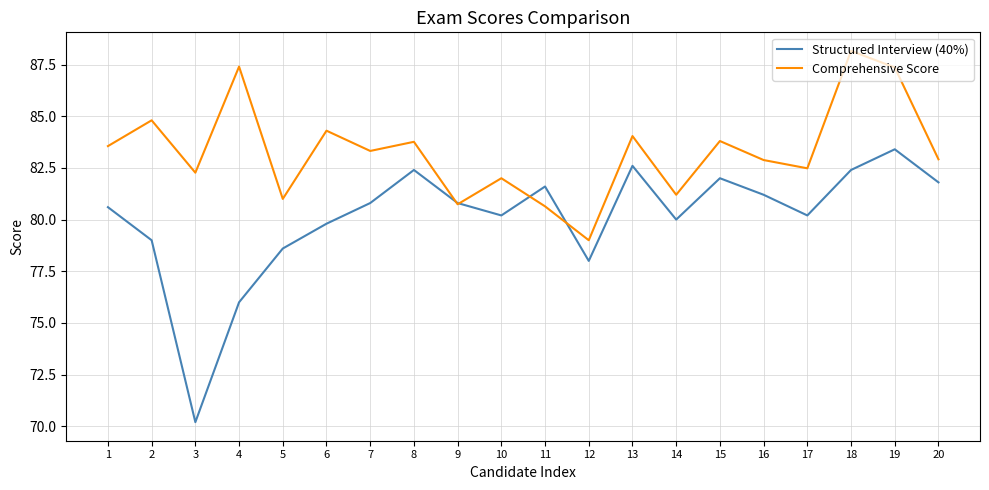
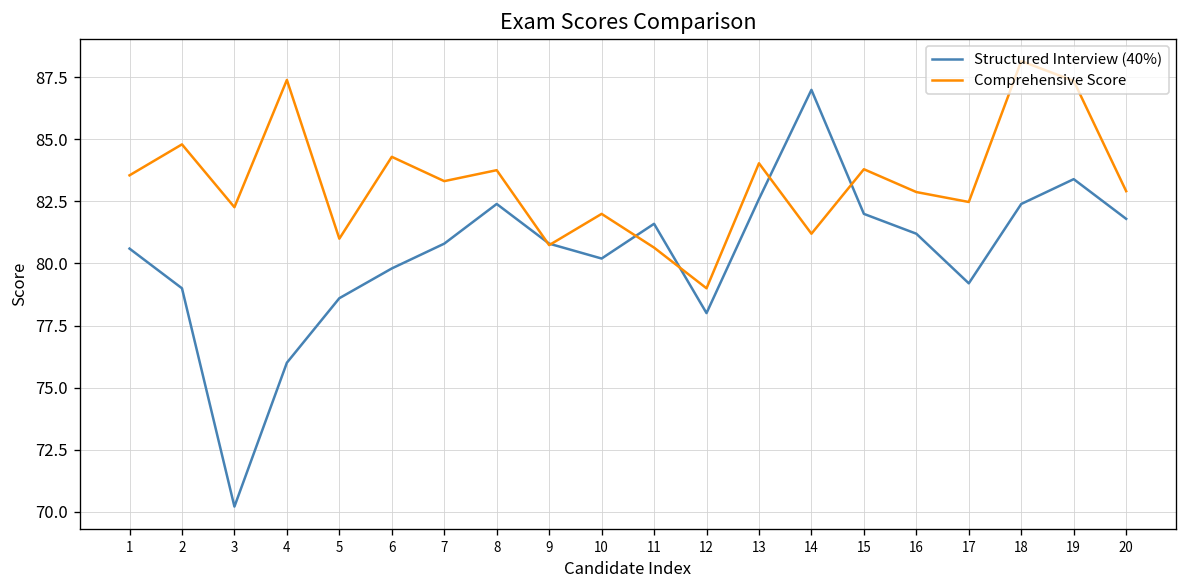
Structured Interview (40%), 14: 80 -> 87
Structured Interview (40%), 17: 80.2 -> 79.2
